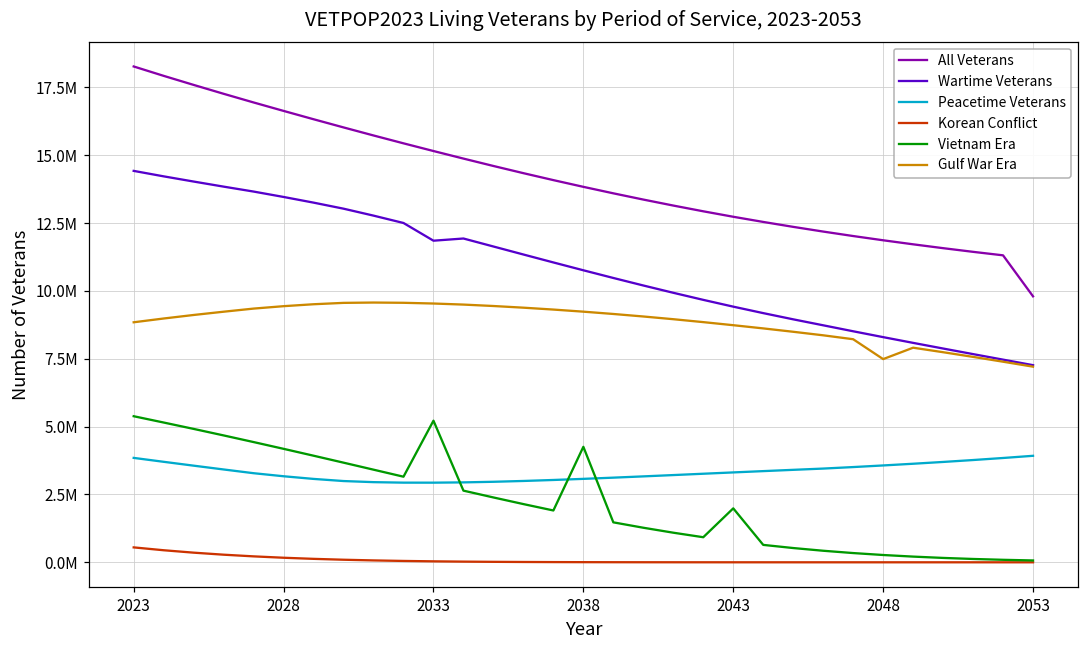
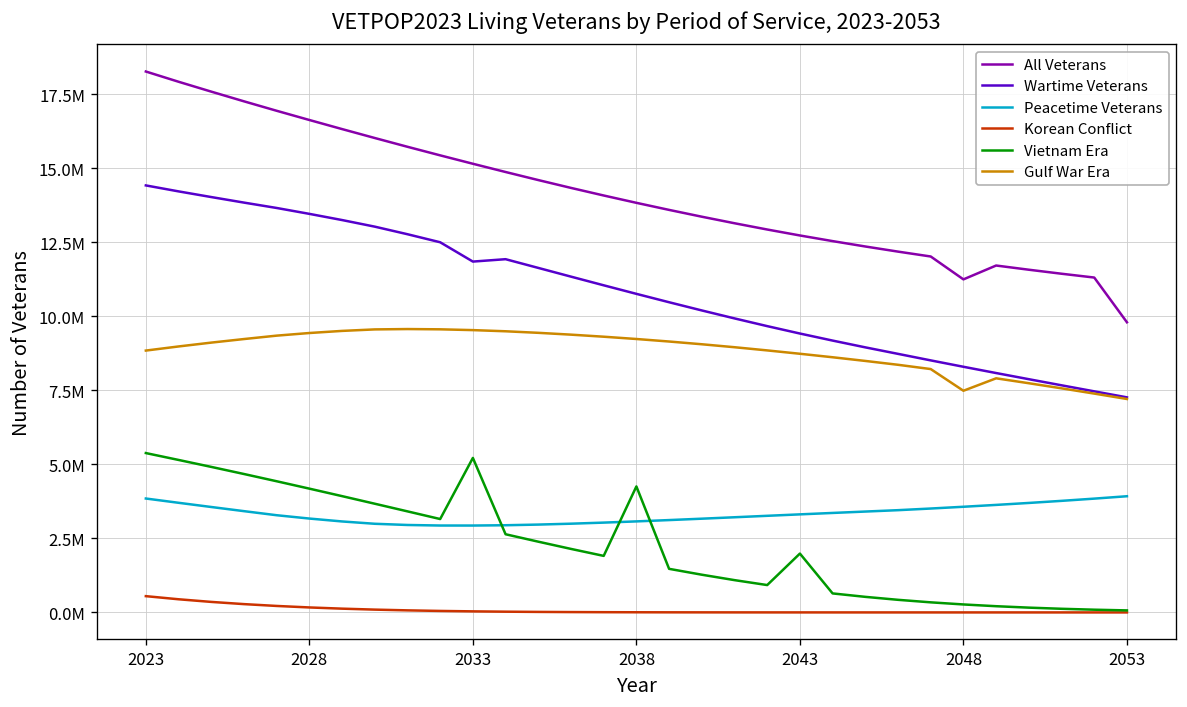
All Veterans, 2048: 11900000 -> 11200000
